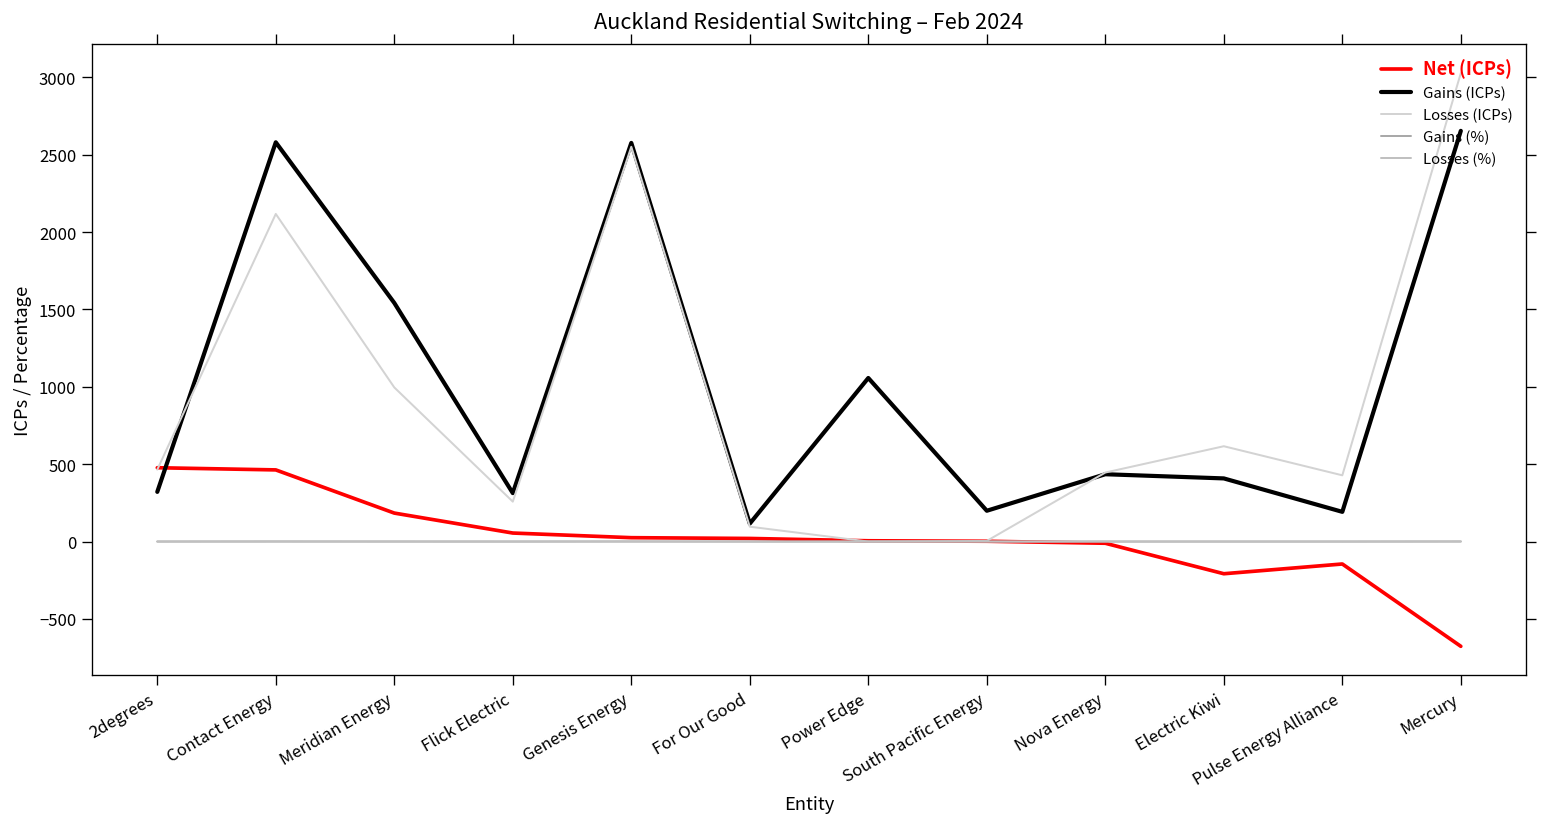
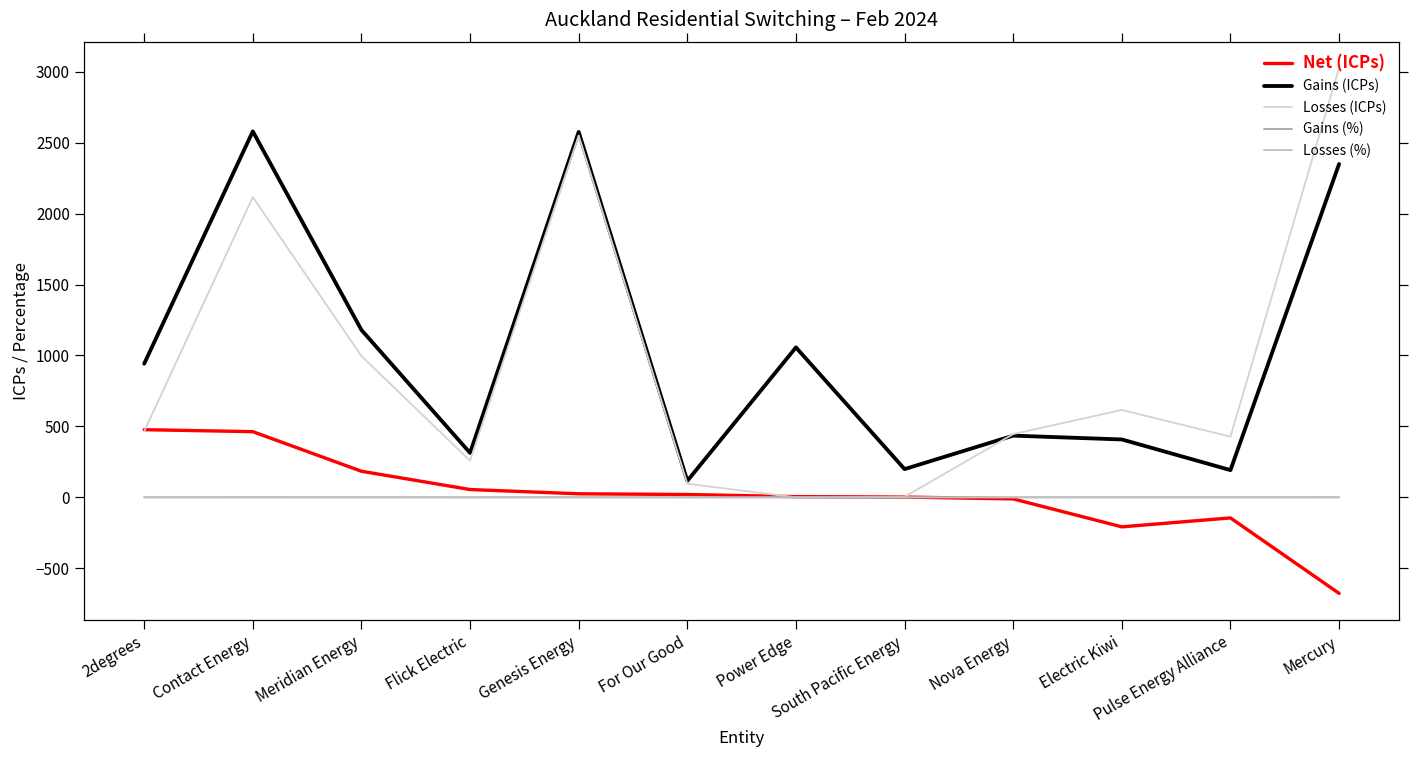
Gains (ICPs), 2degrees: 320 -> 940
Gains (ICPs), Meridian Energy: 1540 -> 1180
Gains (ICPs), Mercury: 2650 -> 2350
